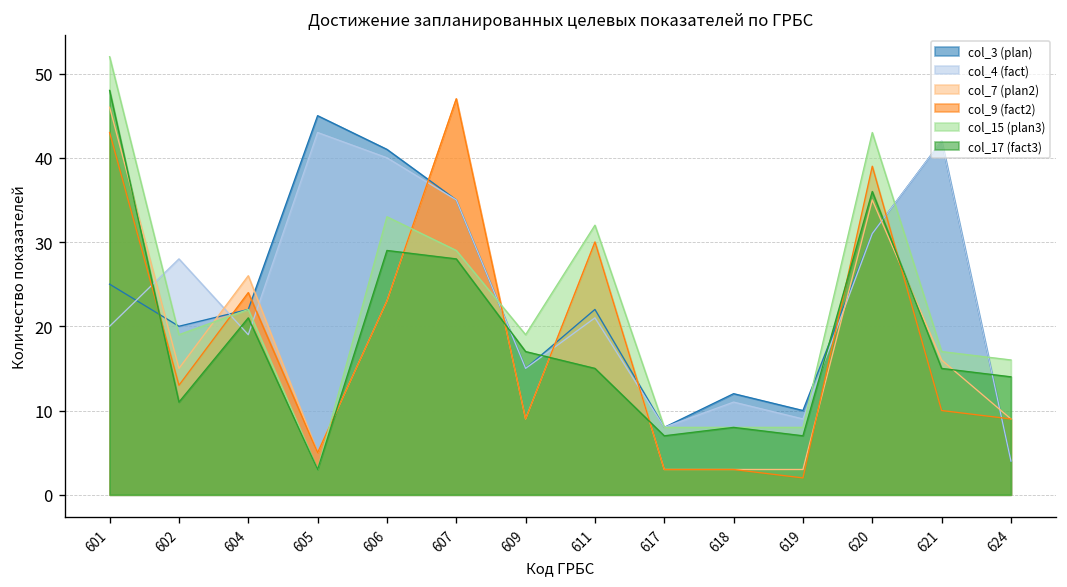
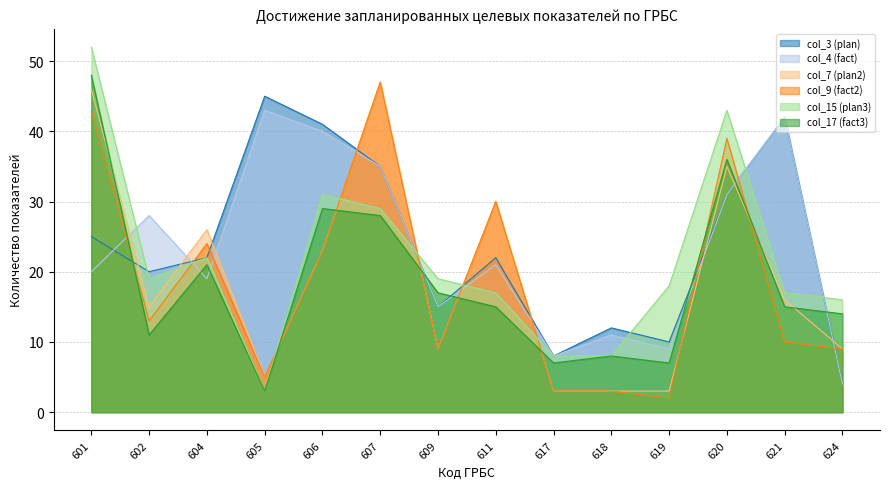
col_15 (plan3), 606: 33 -> 31
col_15 (plan3), 611: 32 -> 17
col_15 (plan3), 619: 8 -> 18
